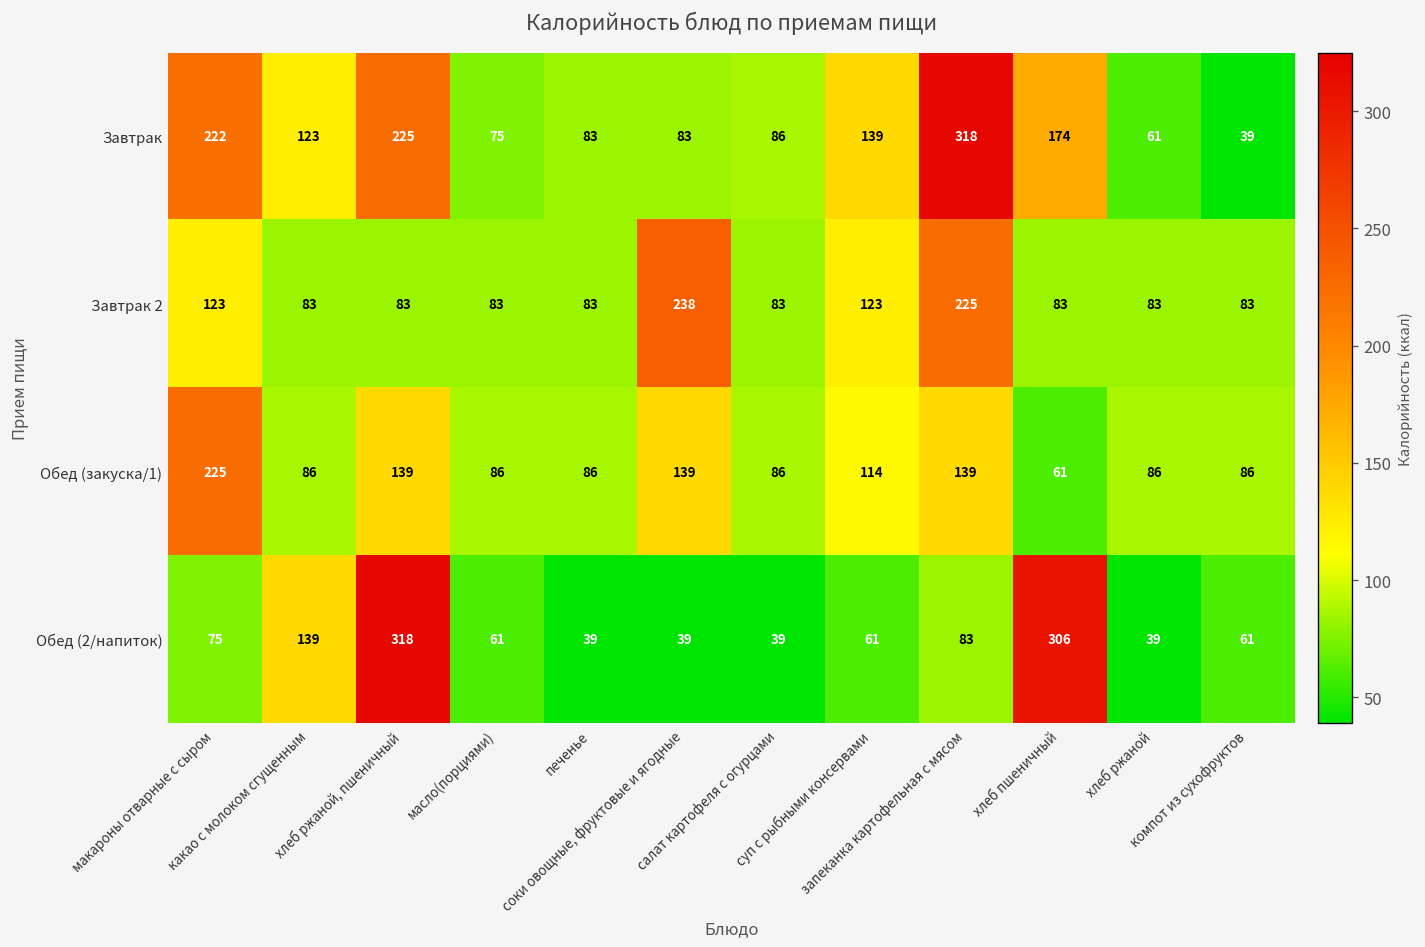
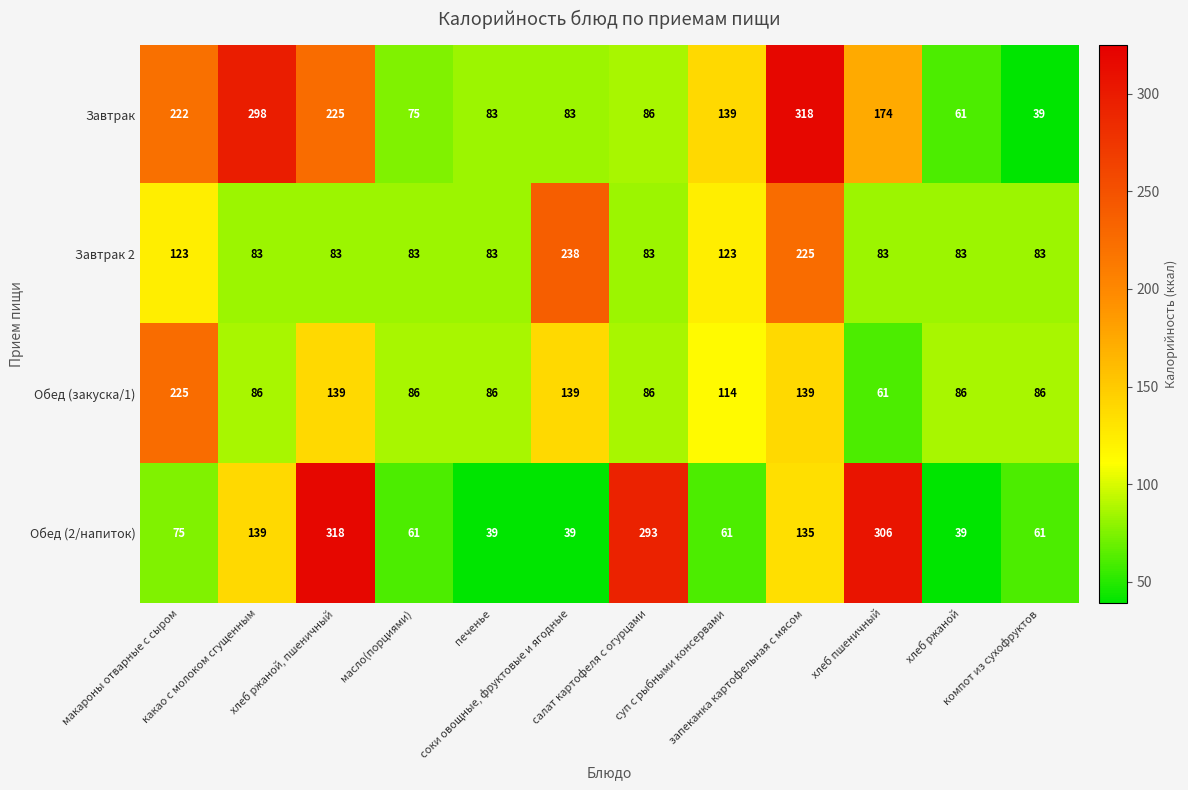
Завтрак, какао с молоком сгущенным: 123 -> 298
Обед (2/напиток), салат картофеля с огурцами: 39 -> 293
Обед (2/напиток), запеканка картофельная с мясом: 83 -> 135
